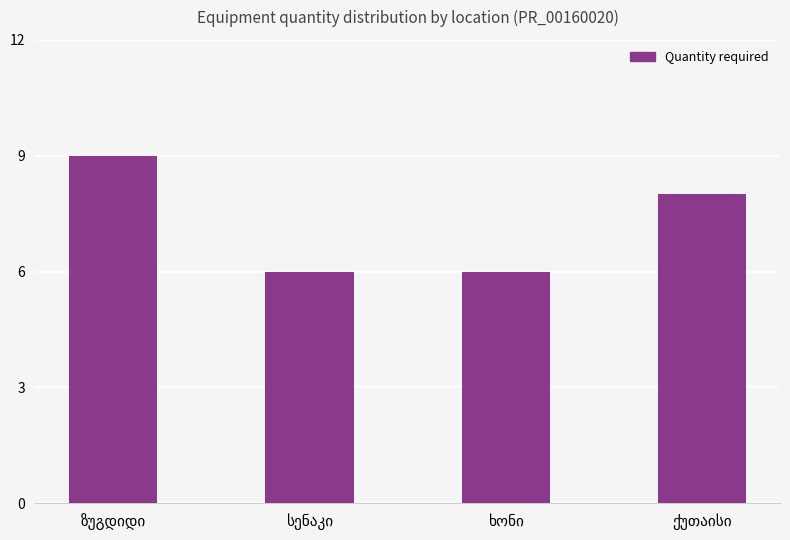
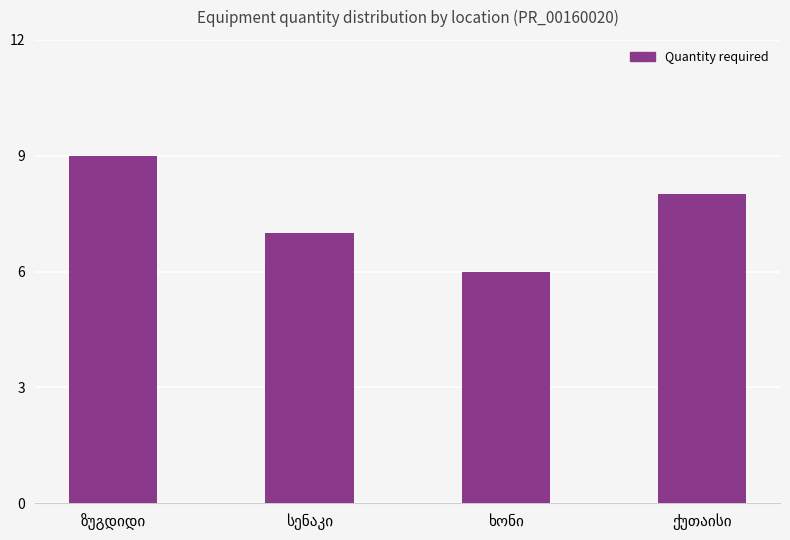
სენაკი: 6 -> 7
